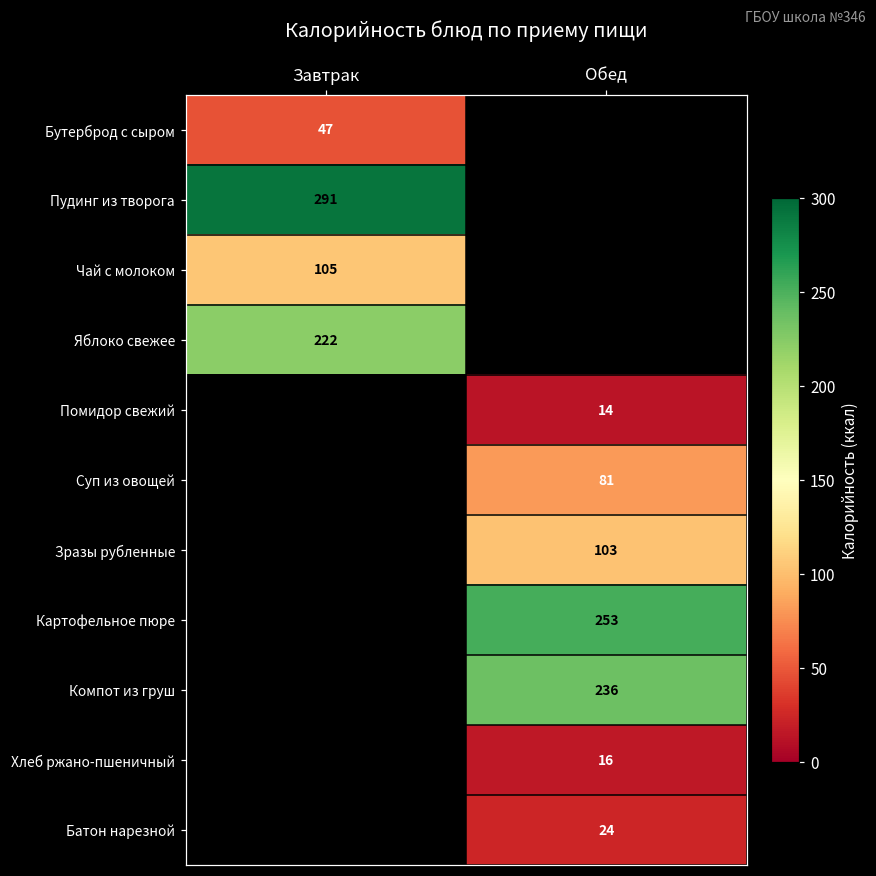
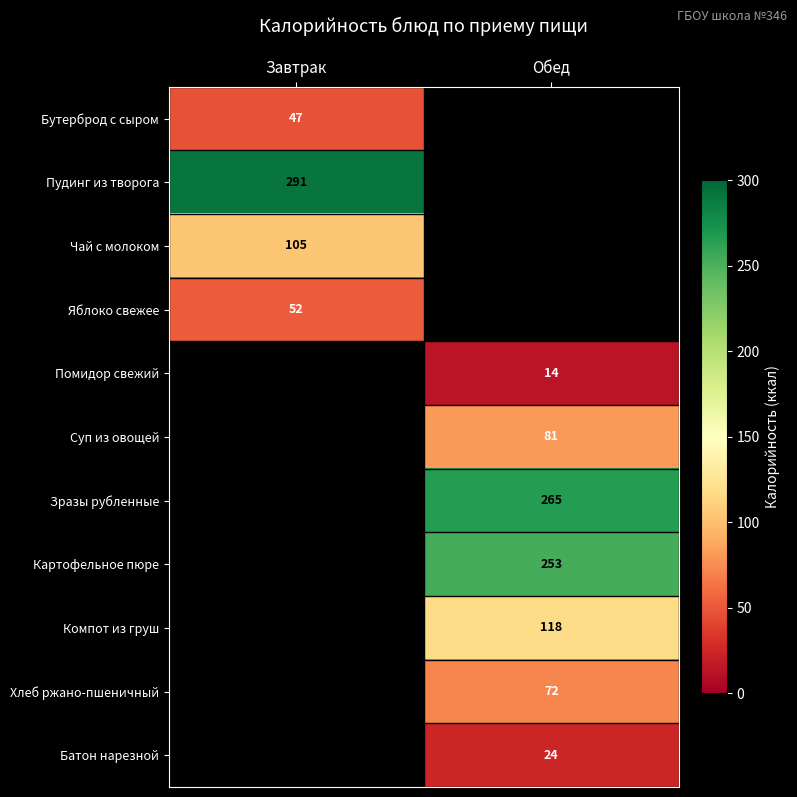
Яблоко свежее, Завтрак: 222 -> 52
Зразы рубленные, Обед: 103 -> 265
Компот из груш, Обед: 236 -> 118
Хлеб ржано-пшеничный, Обед: 16 -> 72
